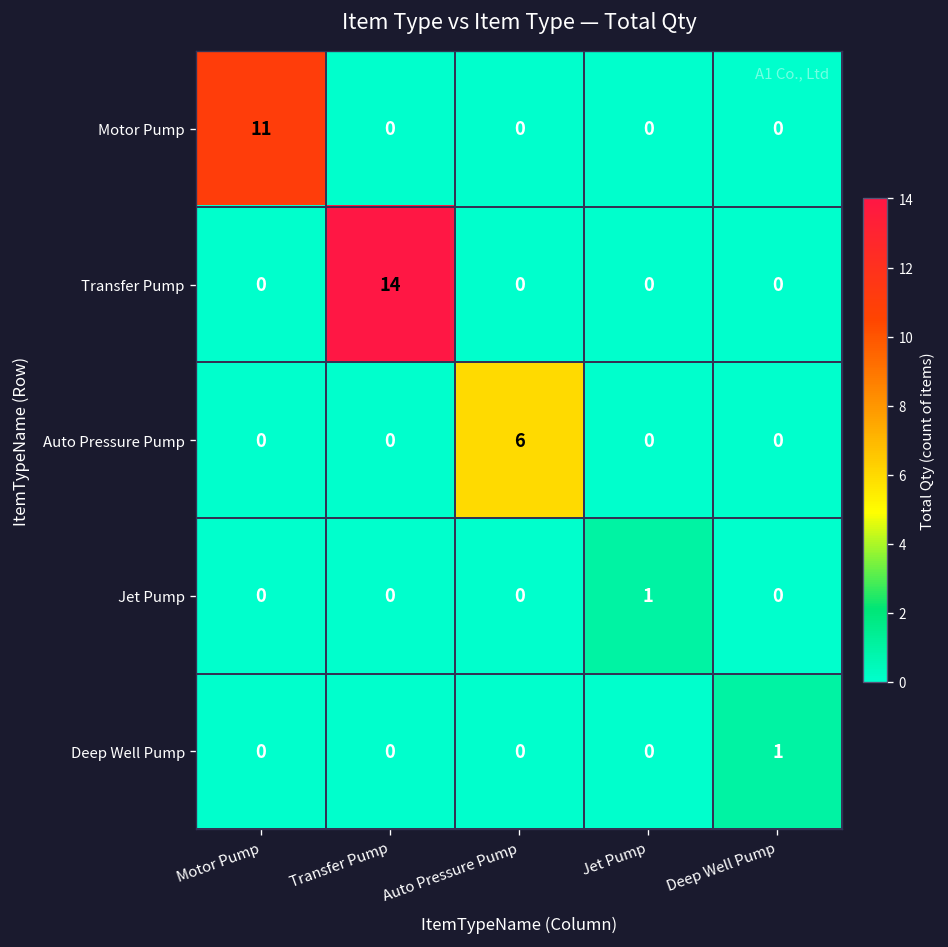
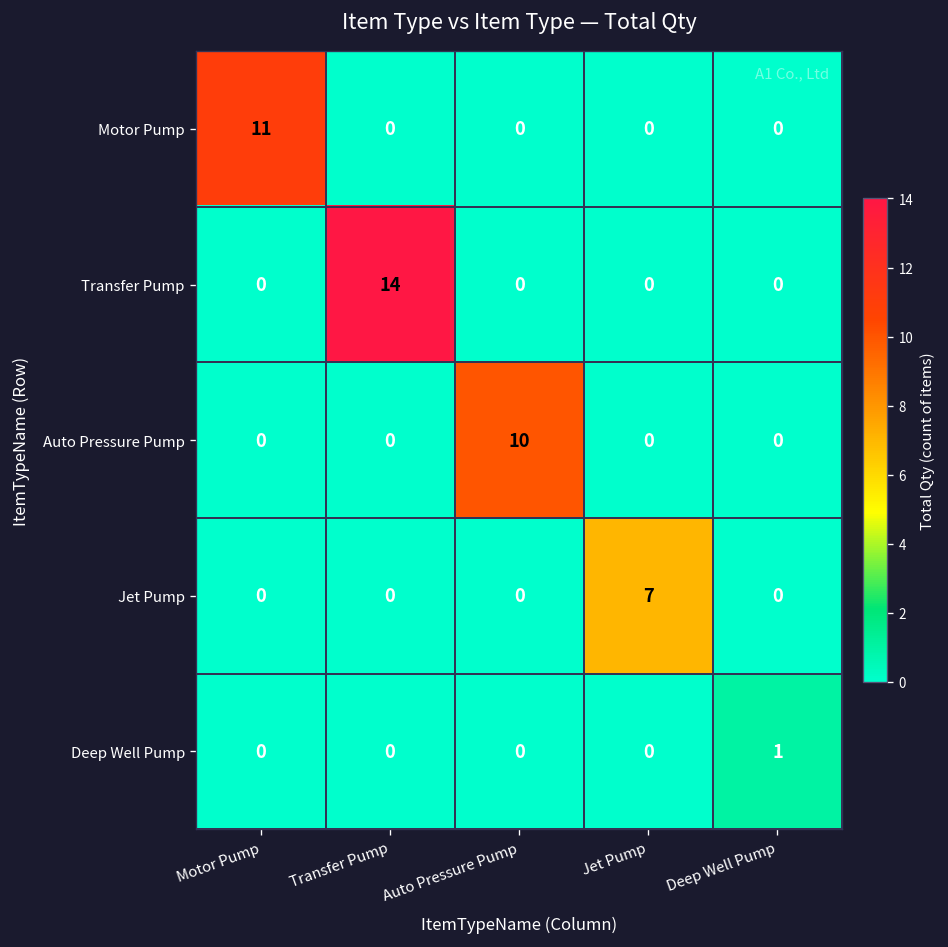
Auto Pressure Pump, Auto Pressure Pump: 6 -> 10
Jet Pump, Jet Pump: 1 -> 7
